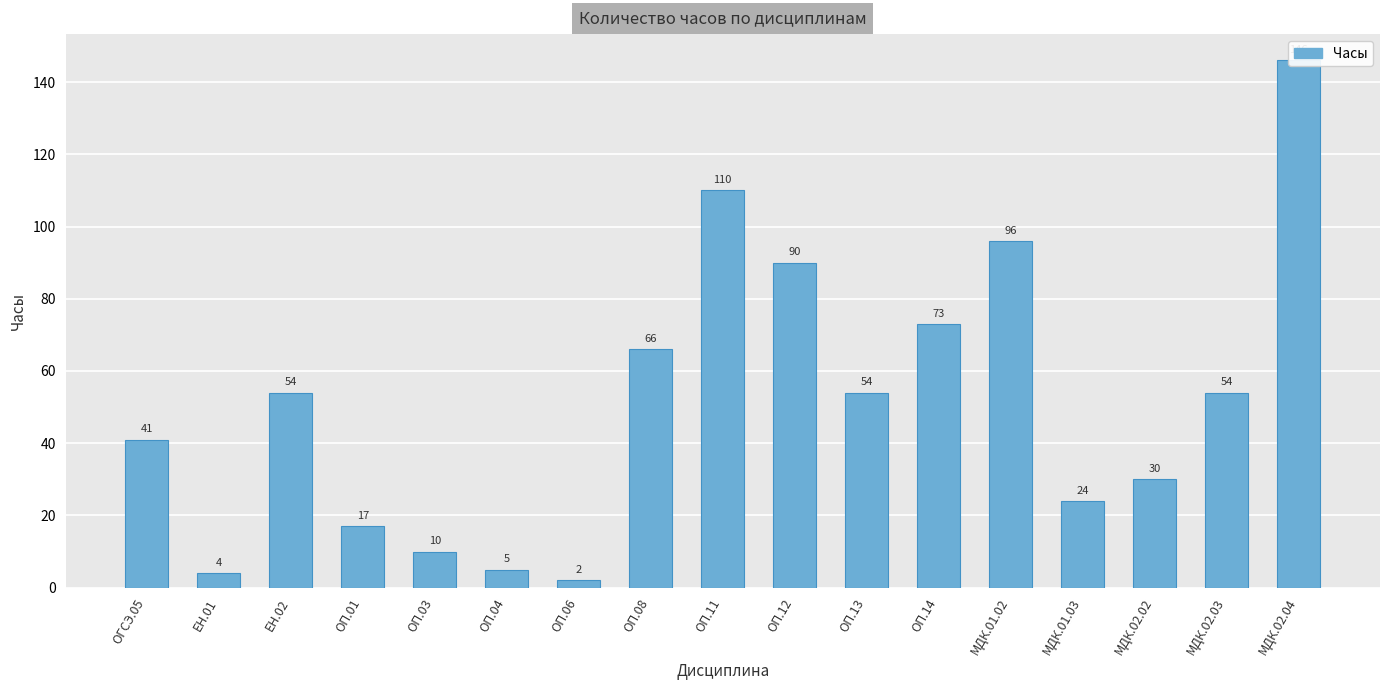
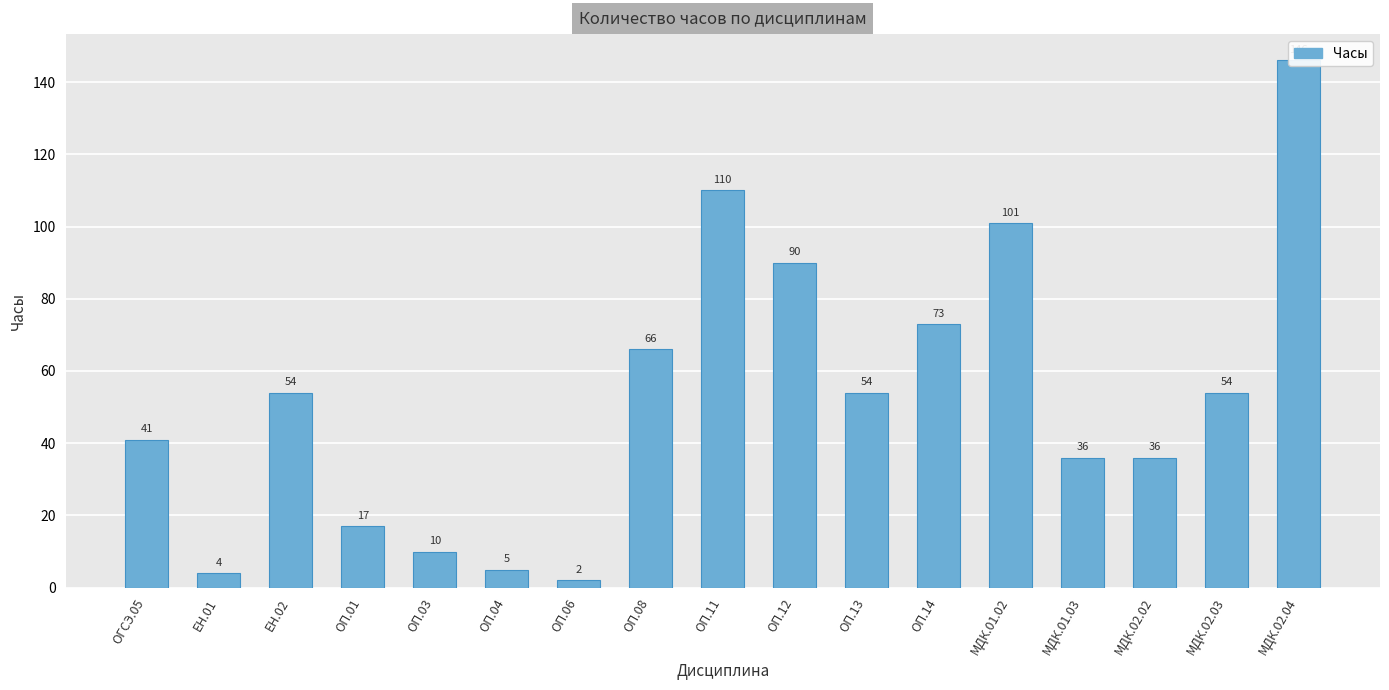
МДК.01.02: 96 -> 101
МДК.01.03: 24 -> 36
МДК.02.02: 30 -> 36
